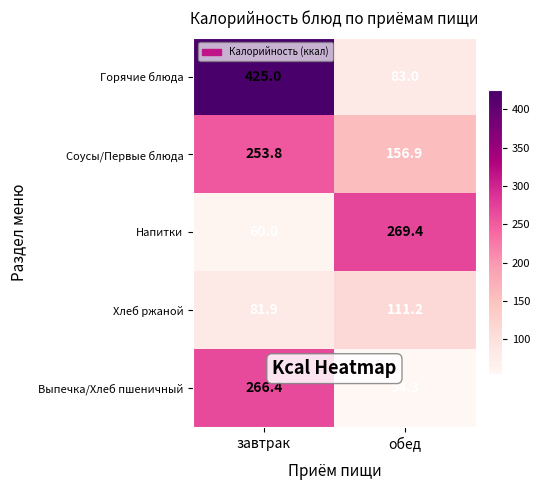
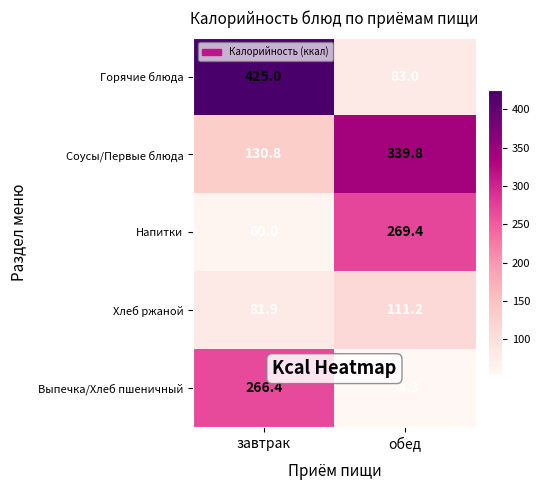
Соусы/Первые блюда, завтрак: 253.8 -> 130.8
Соусы/Первые блюда, обед: 156.9 -> 339.8
